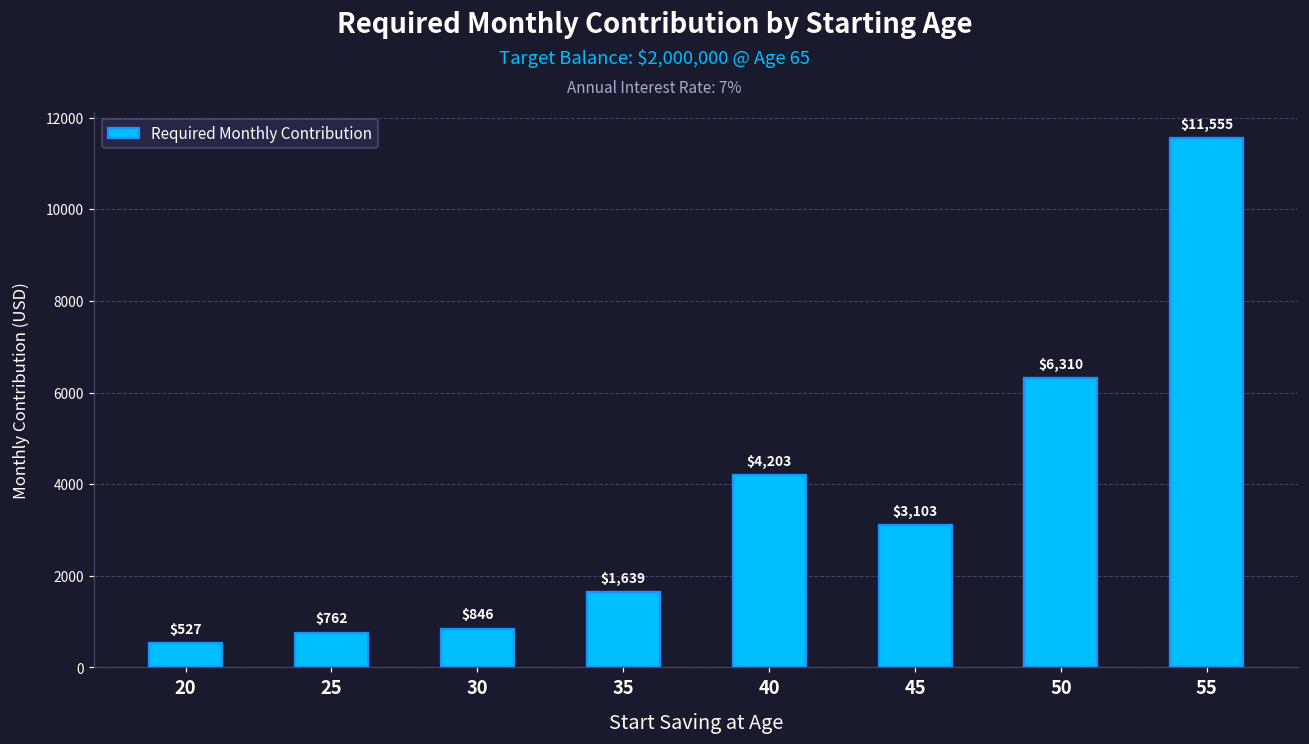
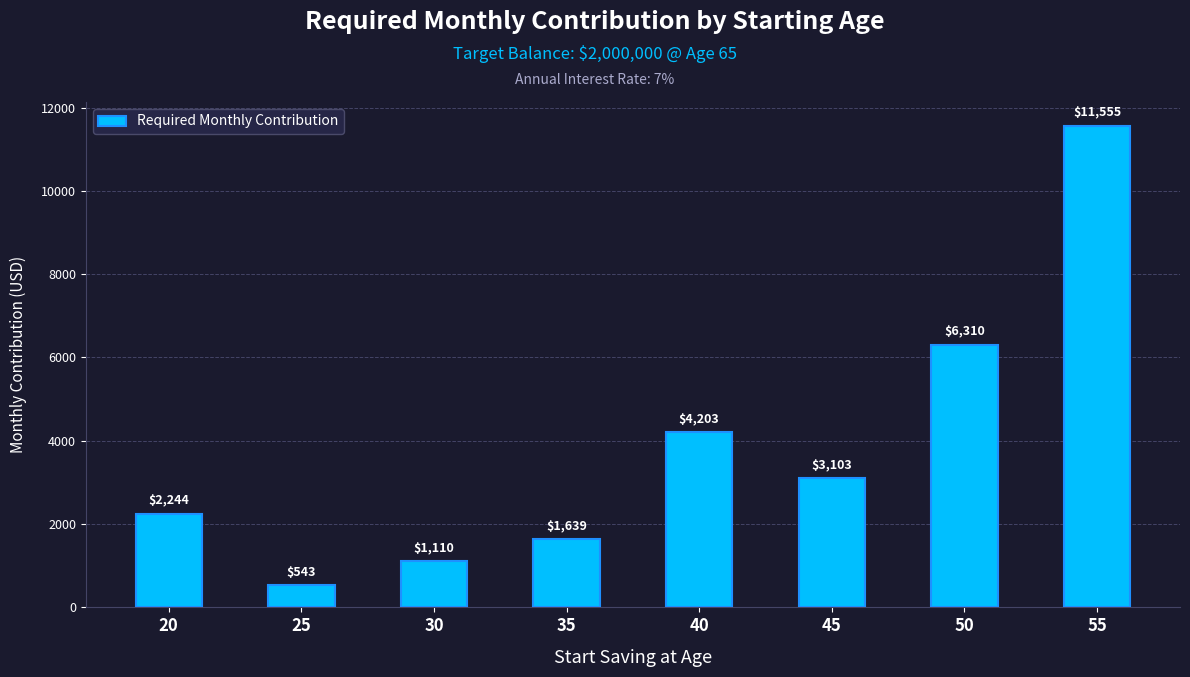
20: $527 -> $2,244
25: $762 -> $543
30: $846 -> $1,110
